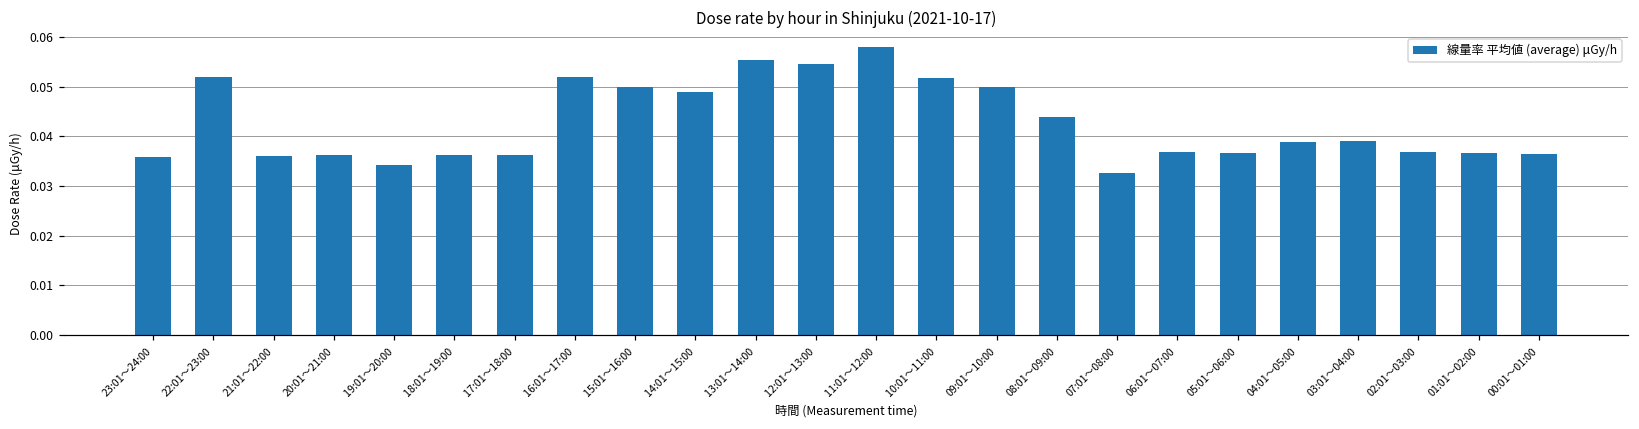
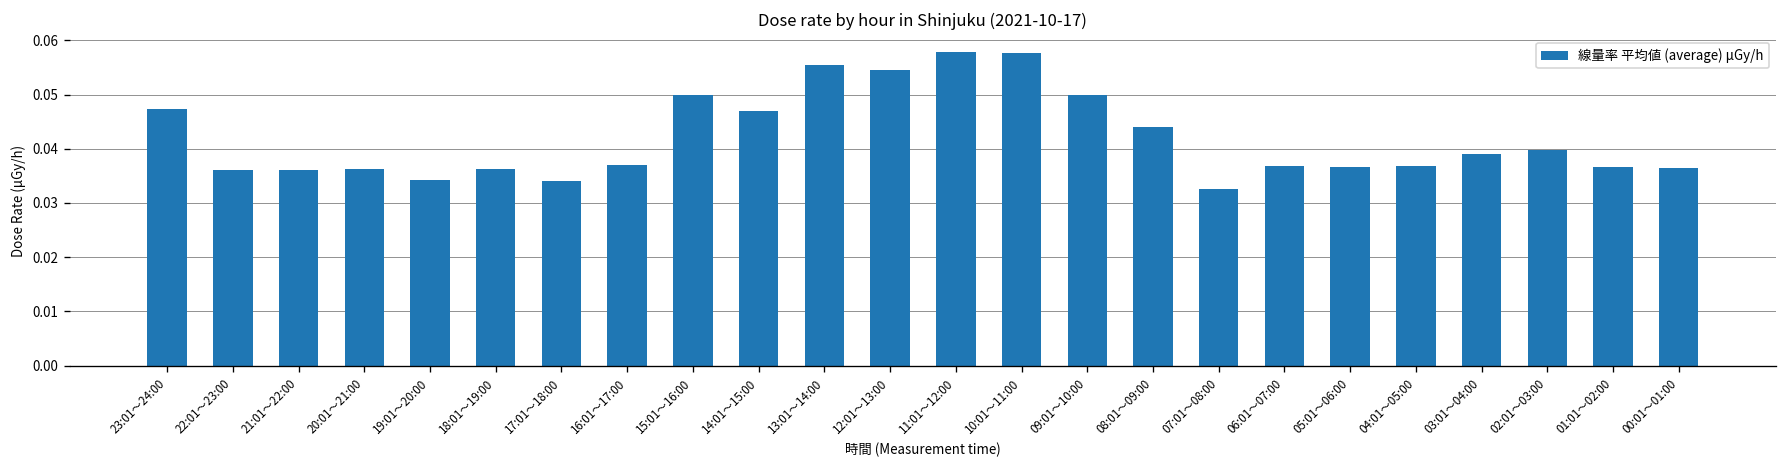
23:01～24:00: 0.036 -> 0.047
22:01～23:00: 0.052 -> 0.036
17:01～18:00: 0.036 -> 0.034
16:01～17:00: 0.052 -> 0.037
14:01～15:00: 0.049 -> 0.047
10:01～11:00: 0.052 -> 0.058
04:01～05:00: 0.039 -> 0.037
02:01～03:00: 0.037 -> 0.040
